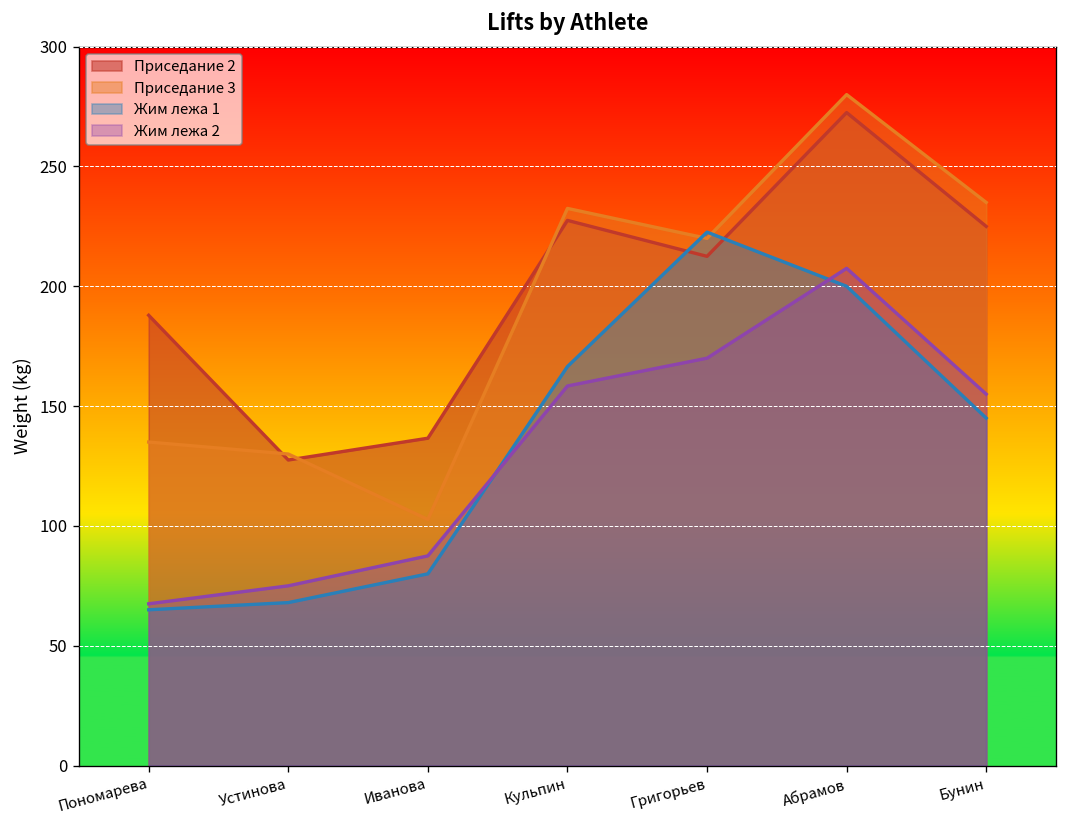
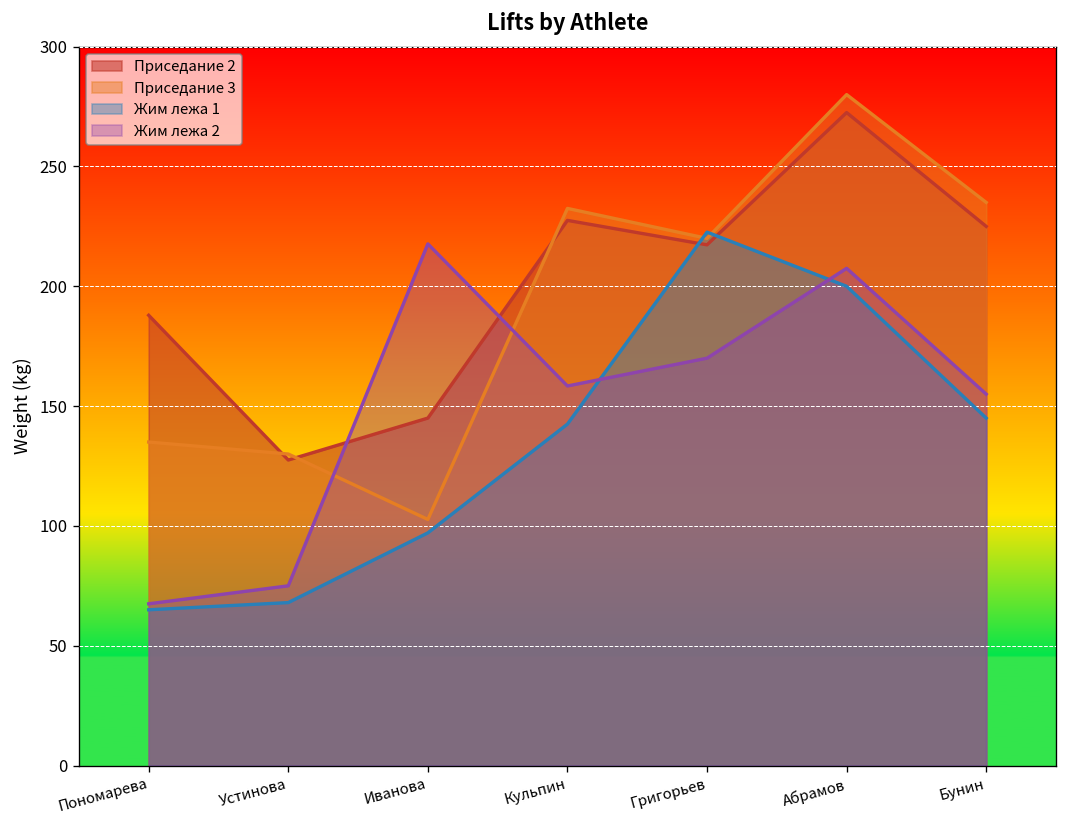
Приседание 2, Иванова: 137 -> 145
Жим лежа 1, Иванова: 80 -> 97
Жим лежа 2, Иванова: 88 -> 218
Жим лежа 1, Кульпин: 167 -> 143
Приседание 2, Григорьев: 213 -> 217
